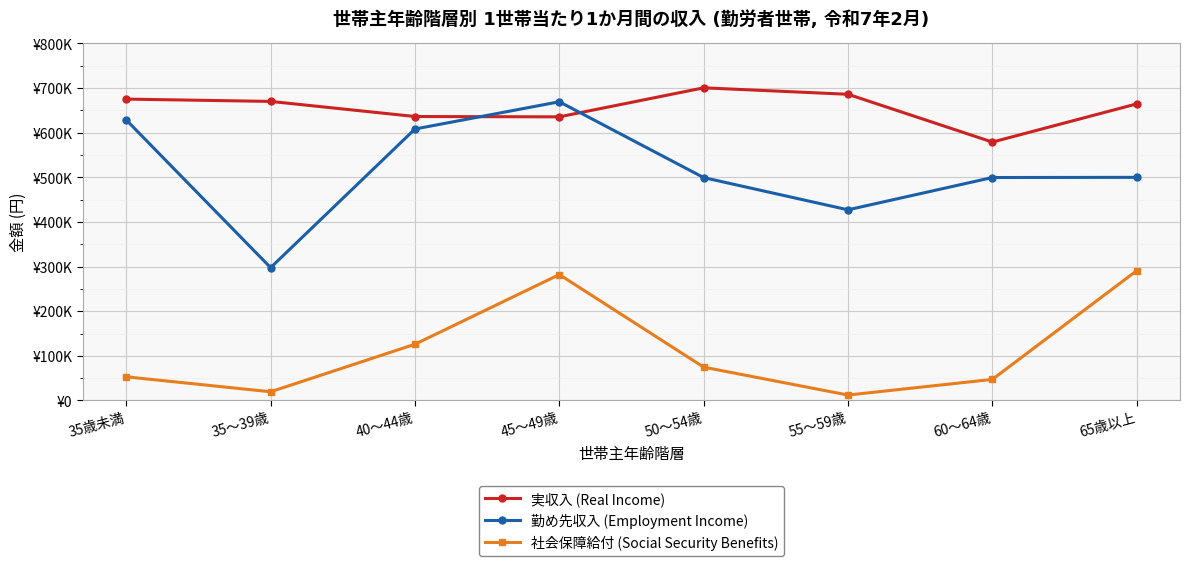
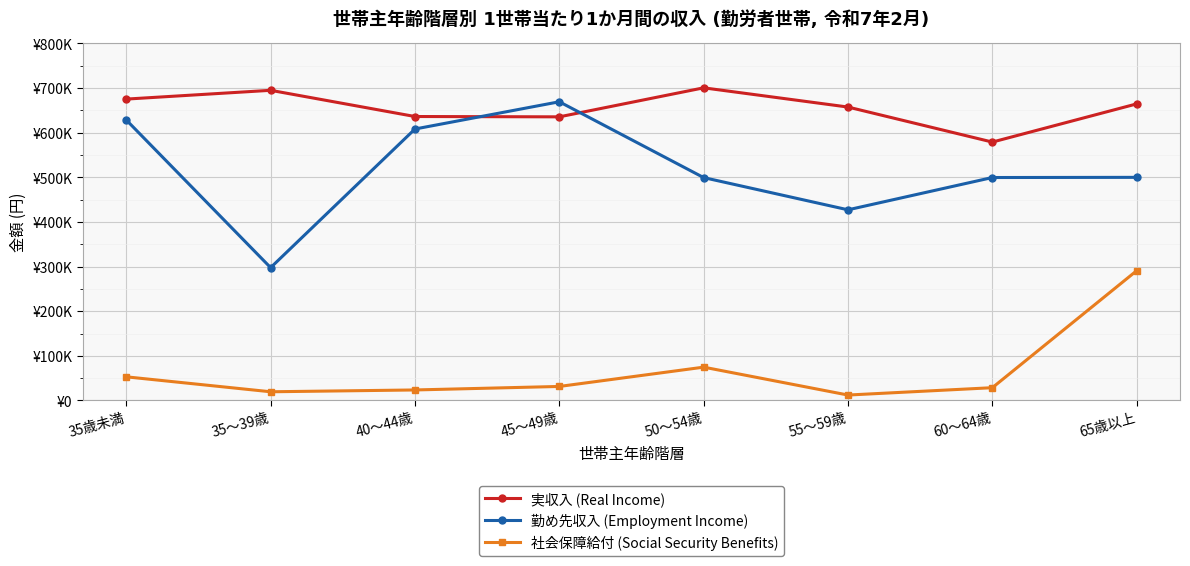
実収入 (Real Income), 35～39歳: ¥670000 -> ¥700000
社会保障給付 (Social Security Benefits), 40～44歳: ¥130000 -> ¥20000
社会保障給付 (Social Security Benefits), 45～49歳: ¥280000 -> ¥30000
実収入 (Real Income), 55～59歳: ¥690000 -> ¥660000
社会保障給付 (Social Security Benefits), 60～64歳: ¥50000 -> ¥30000
